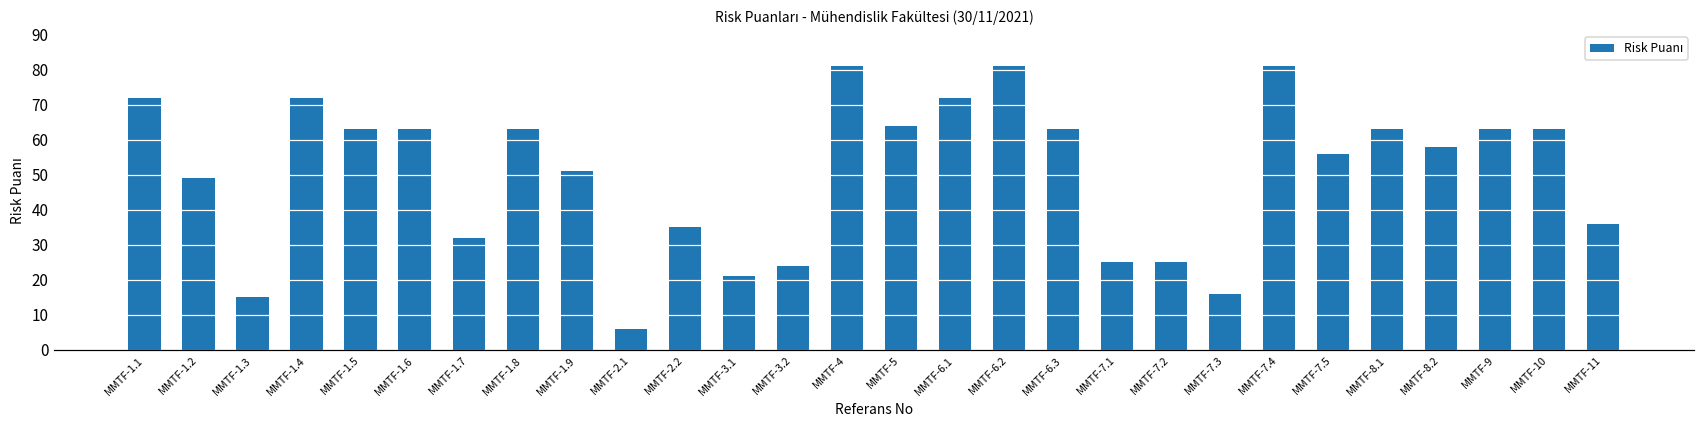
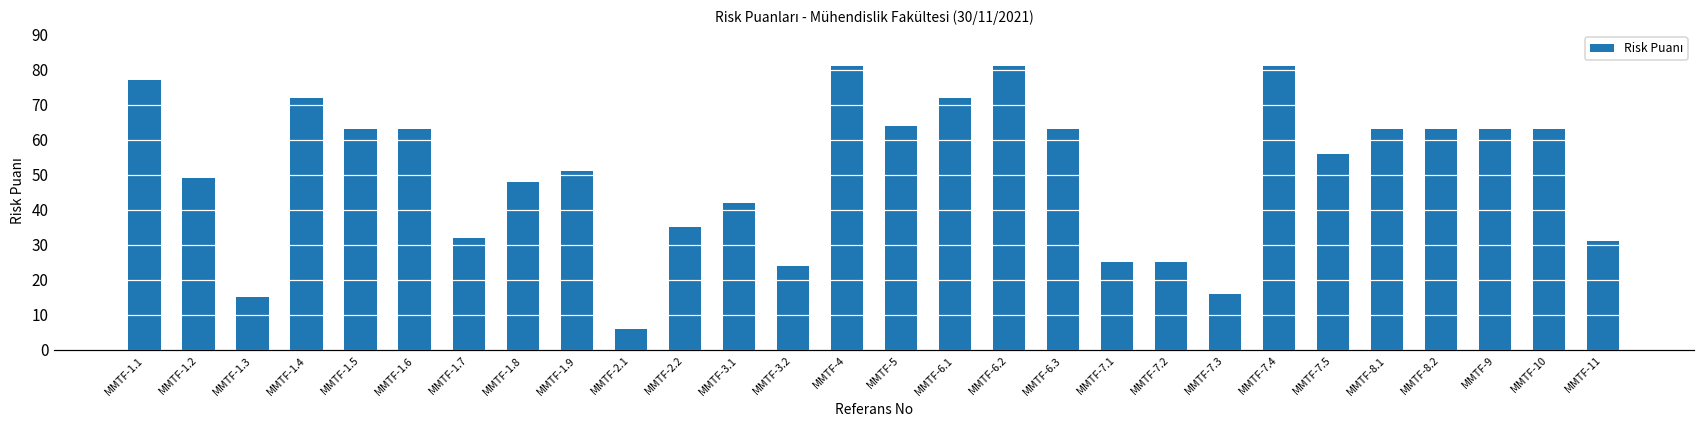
MMTF-1.1: 72 -> 77
MMTF-1.8: 63 -> 48
MMTF-3.1: 21 -> 42
MMTF-8.2: 58 -> 63
MMTF-11: 36 -> 31
